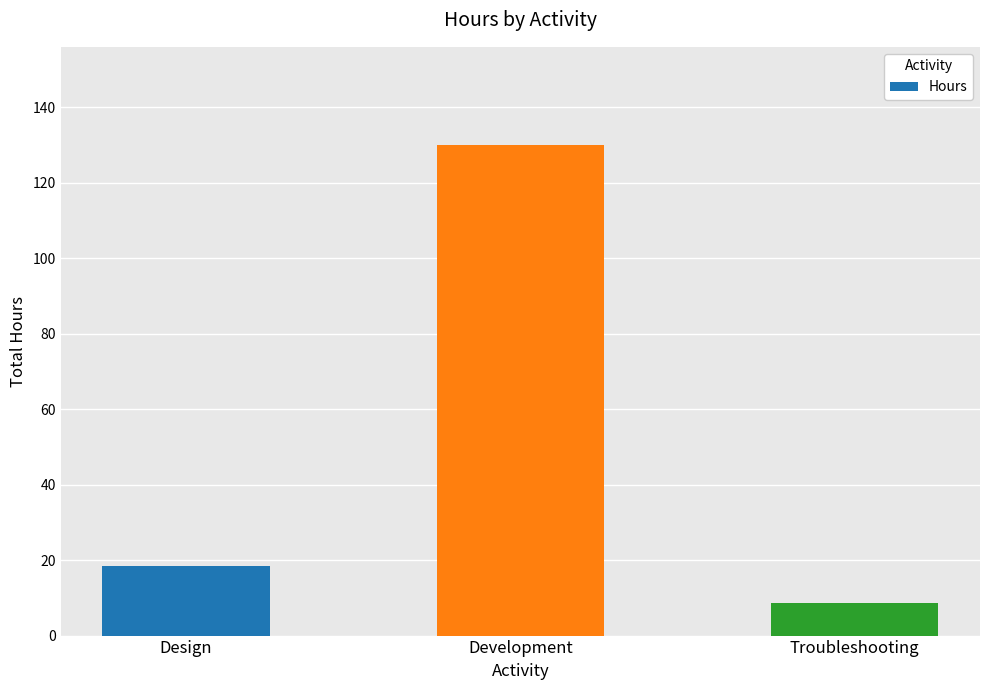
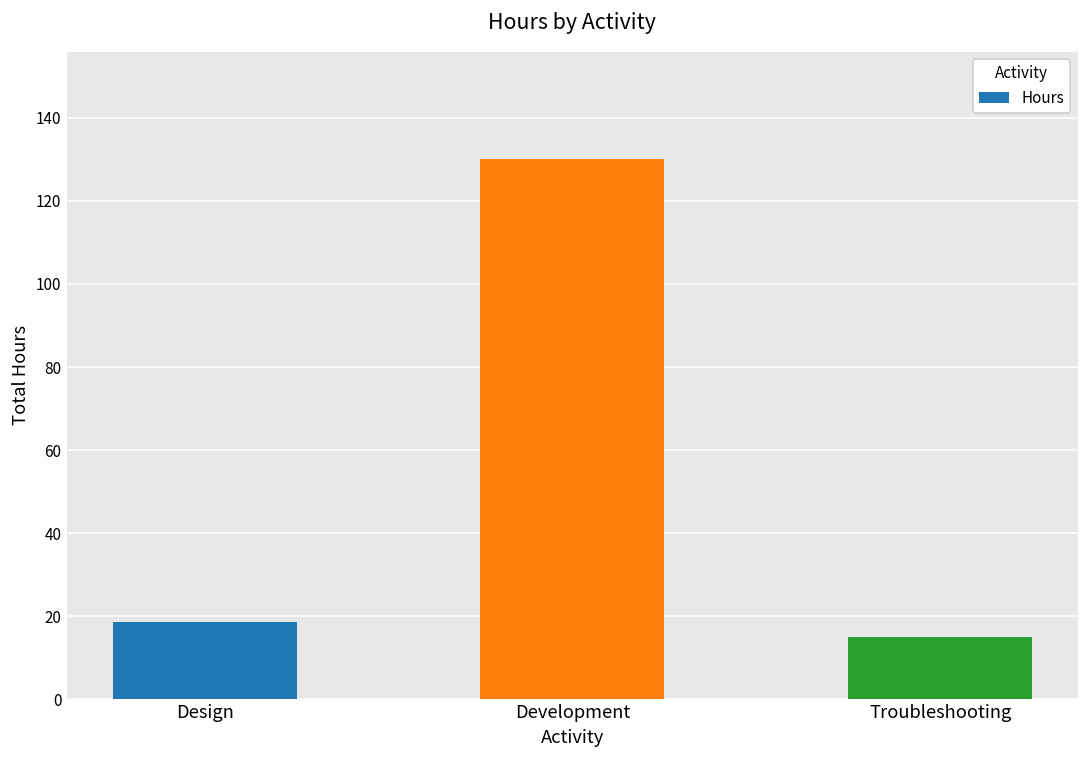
Troubleshooting: 9 -> 15
